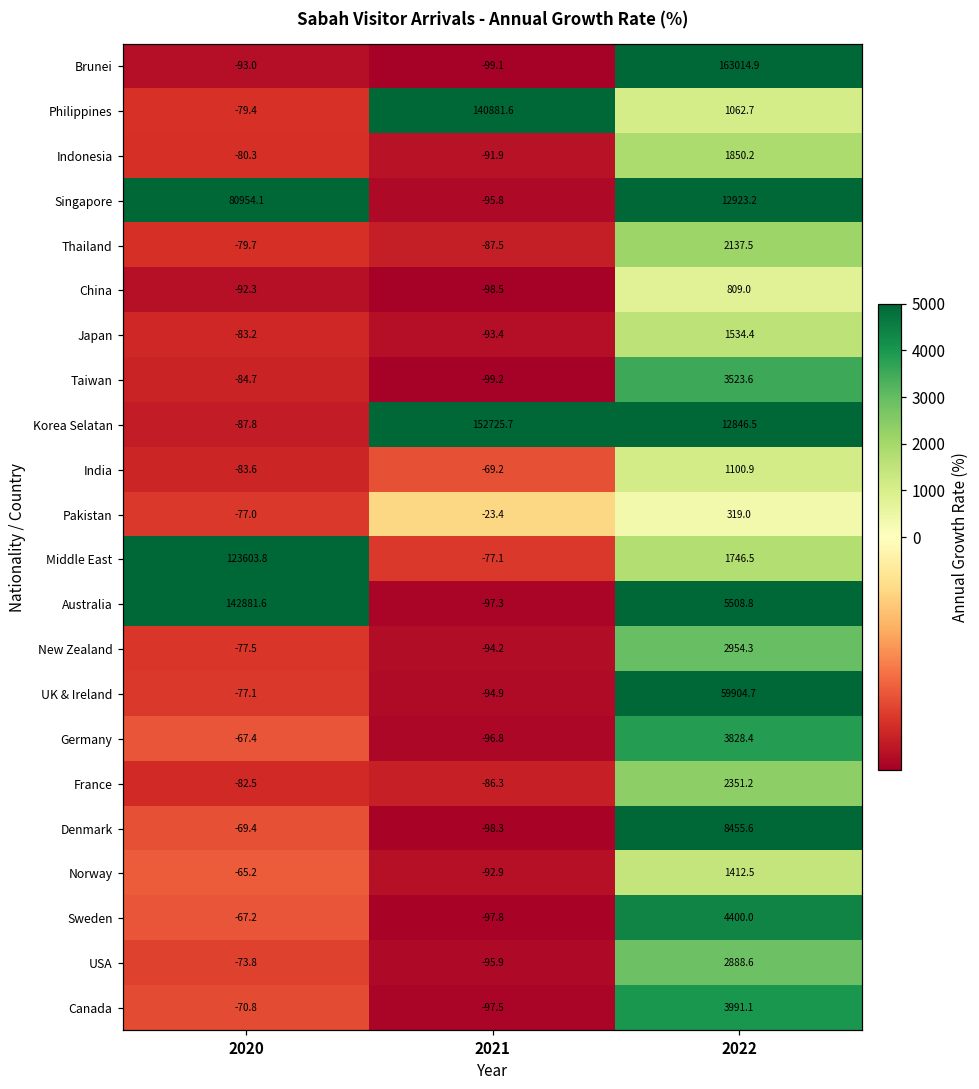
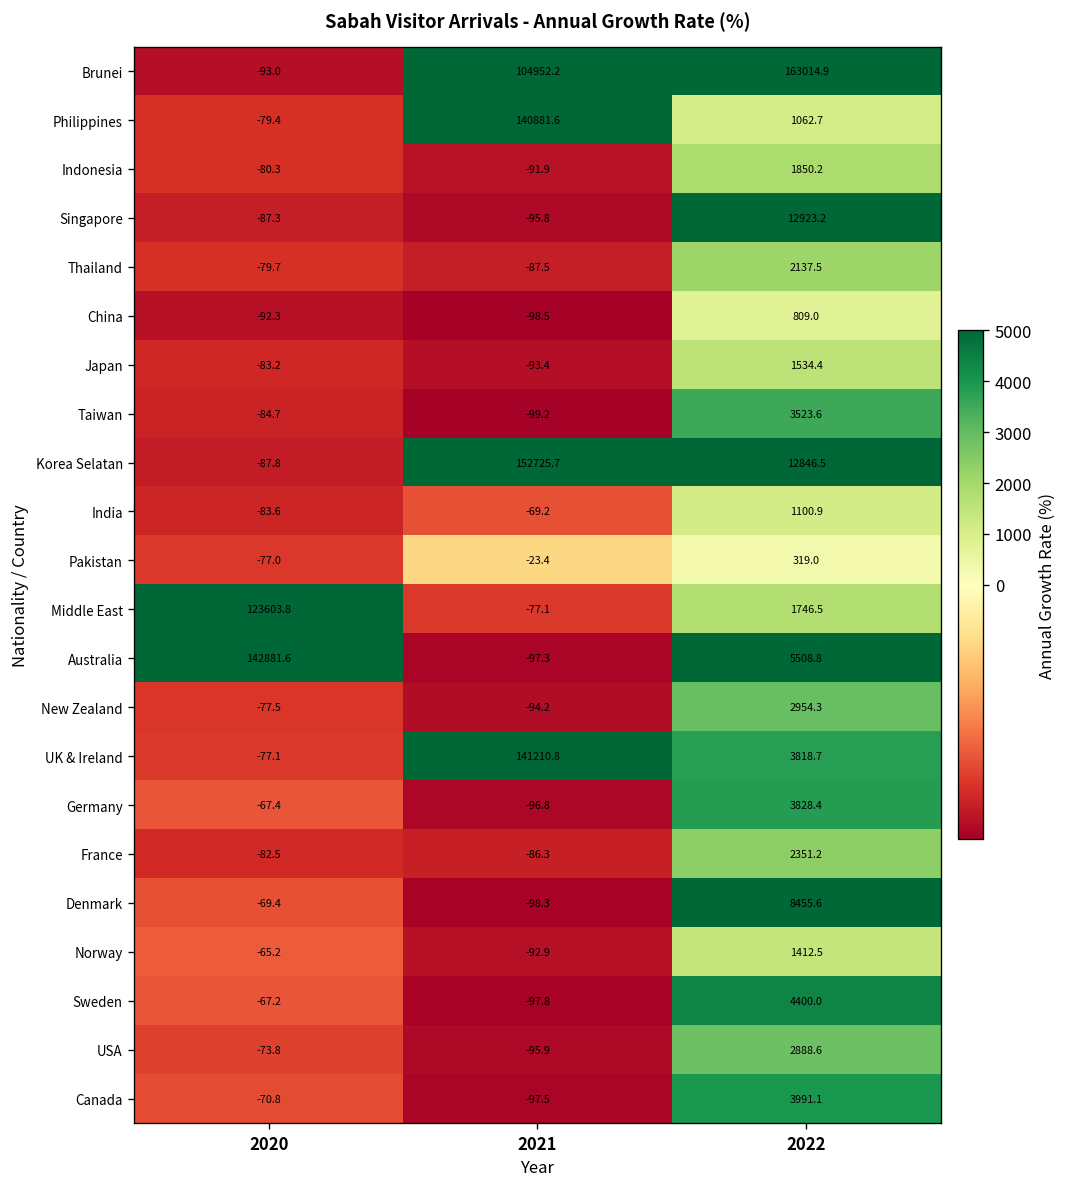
Brunei, 2021: -99.1 -> 104952.2
Singapore, 2020: 80954.1 -> -87.3
UK & Ireland, 2021: -94.9 -> 141210.8
UK & Ireland, 2022: 59904.7 -> 3818.7
